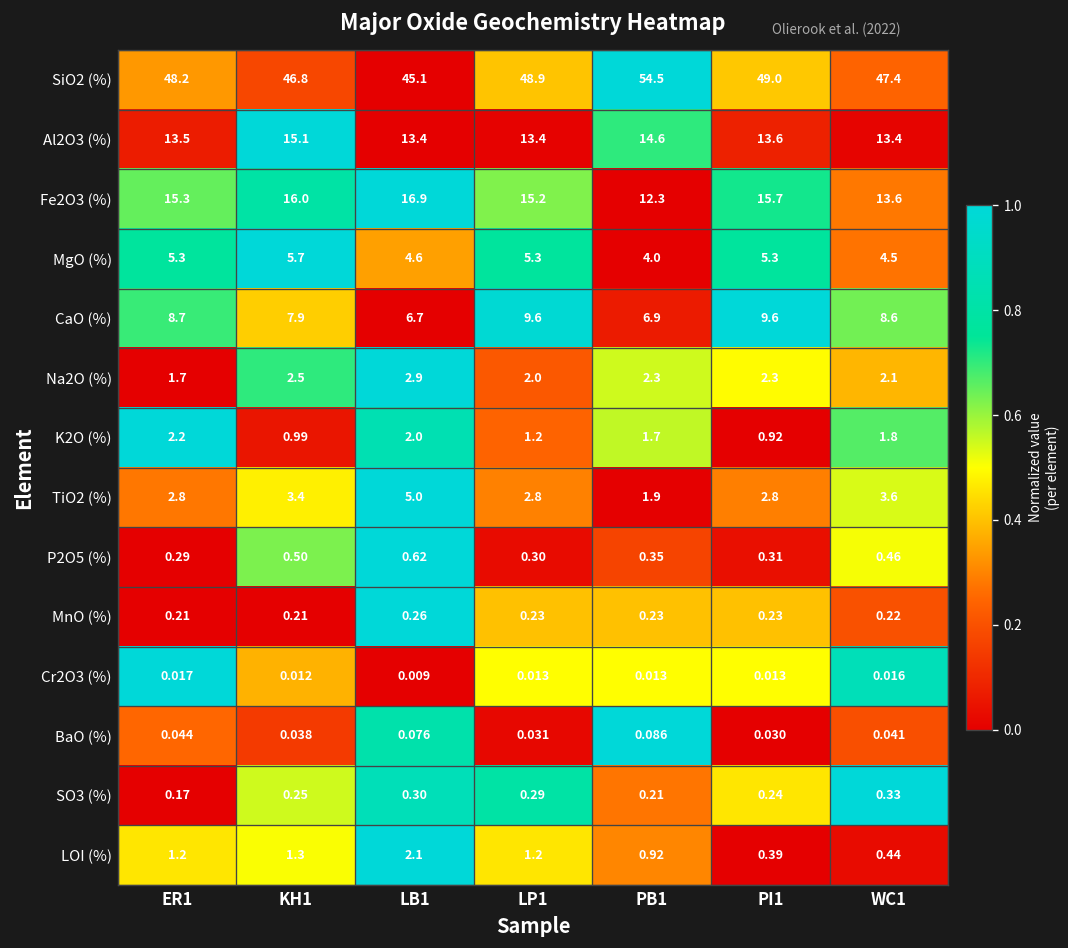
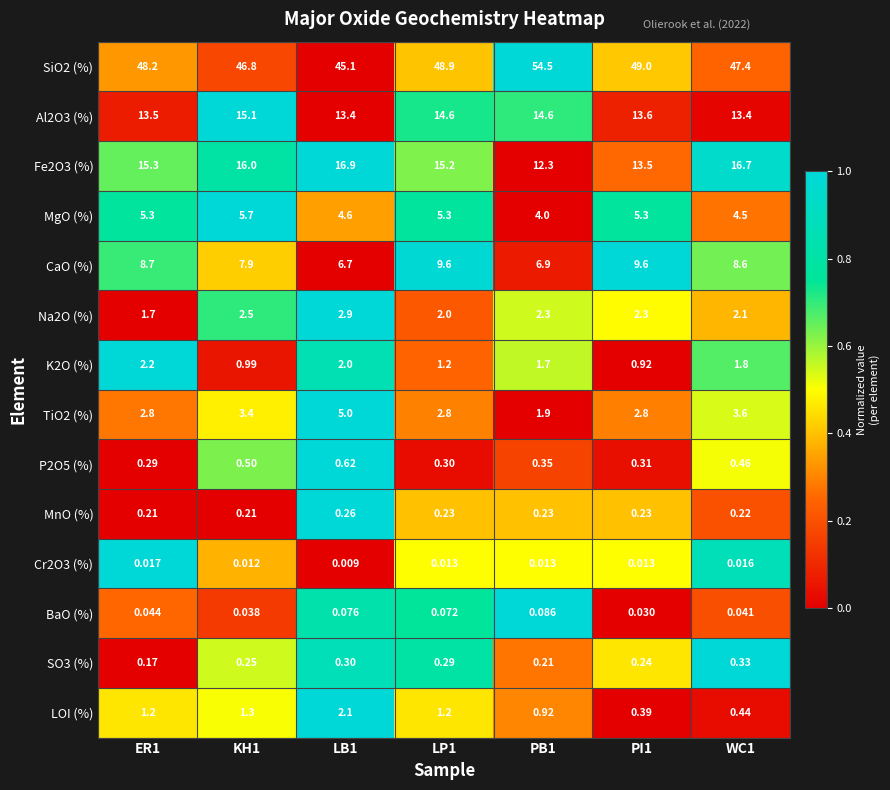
Al2O3 (%), LP1: 13.4 -> 14.6
Fe2O3 (%), PI1: 15.7 -> 13.5
Fe2O3 (%), WC1: 13.6 -> 16.7
BaO (%), LP1: 0.031 -> 0.072
